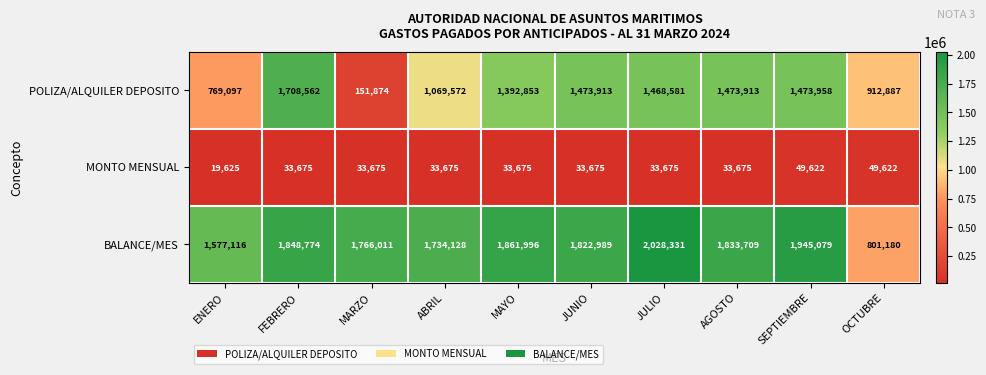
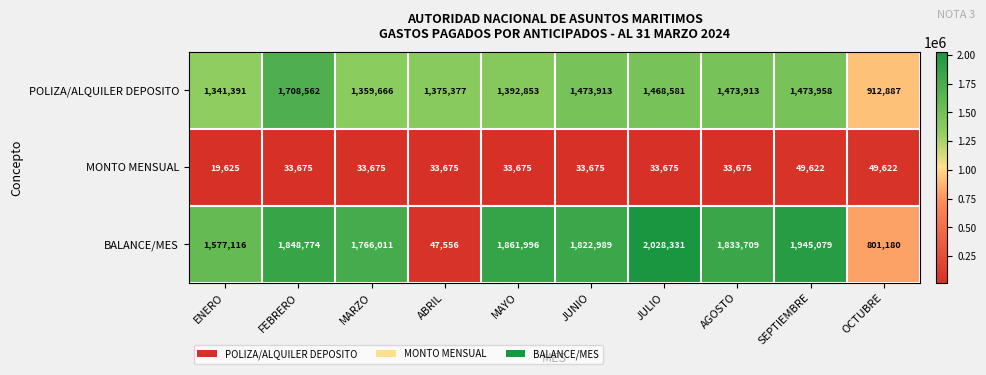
POLIZA/ALQUILER DEPOSITO, ENERO: 769,097 -> 1,341,391
POLIZA/ALQUILER DEPOSITO, MARZO: 151,874 -> 1,359,666
POLIZA/ALQUILER DEPOSITO, ABRIL: 1,069,572 -> 1,375,377
BALANCE/MES, ABRIL: 1,734,128 -> 47,556
